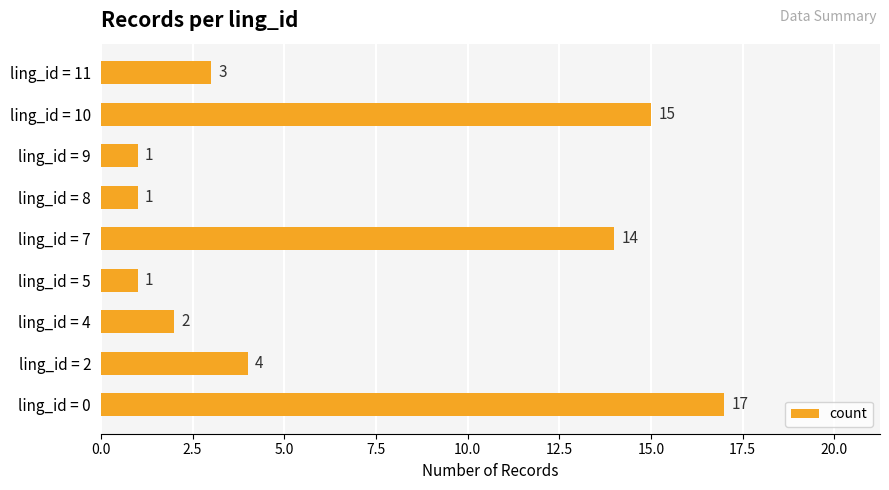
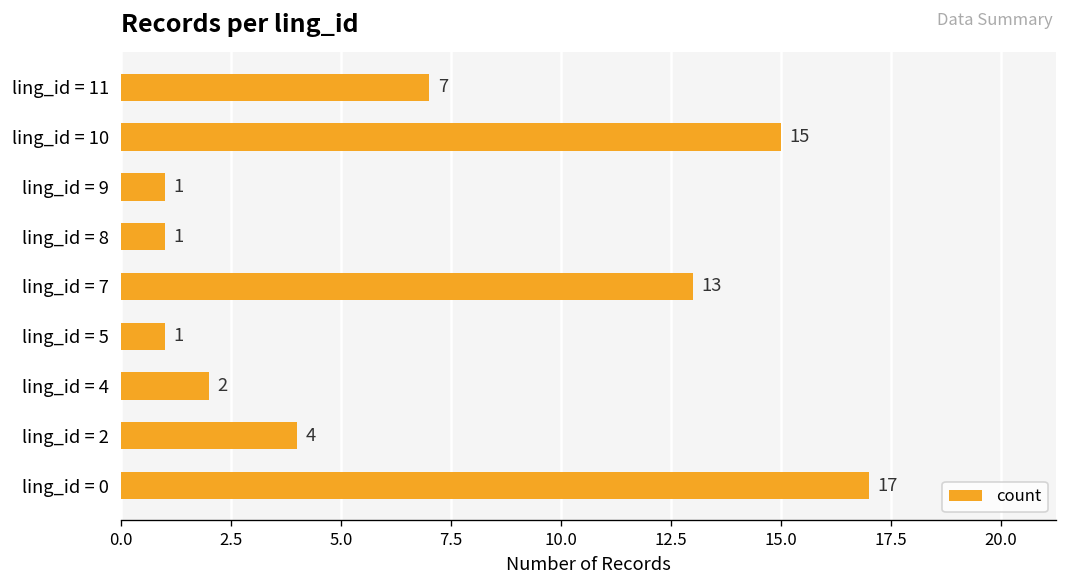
ling_id = 11: 3 -> 7
ling_id = 7: 14 -> 13
